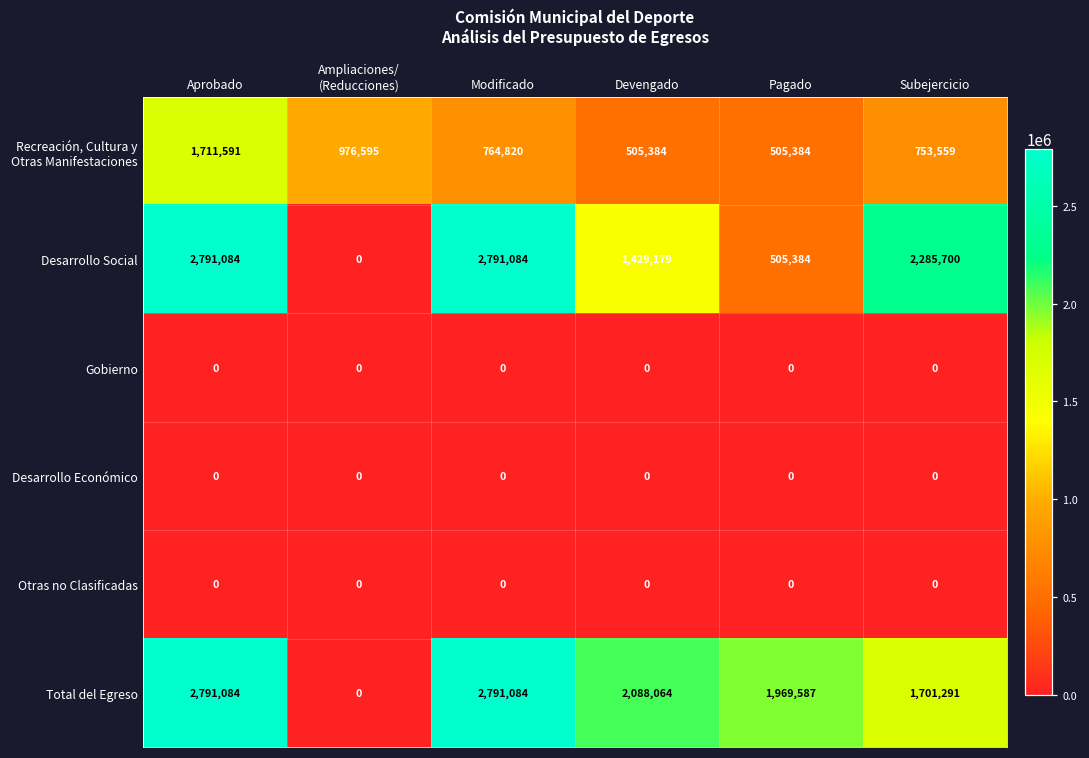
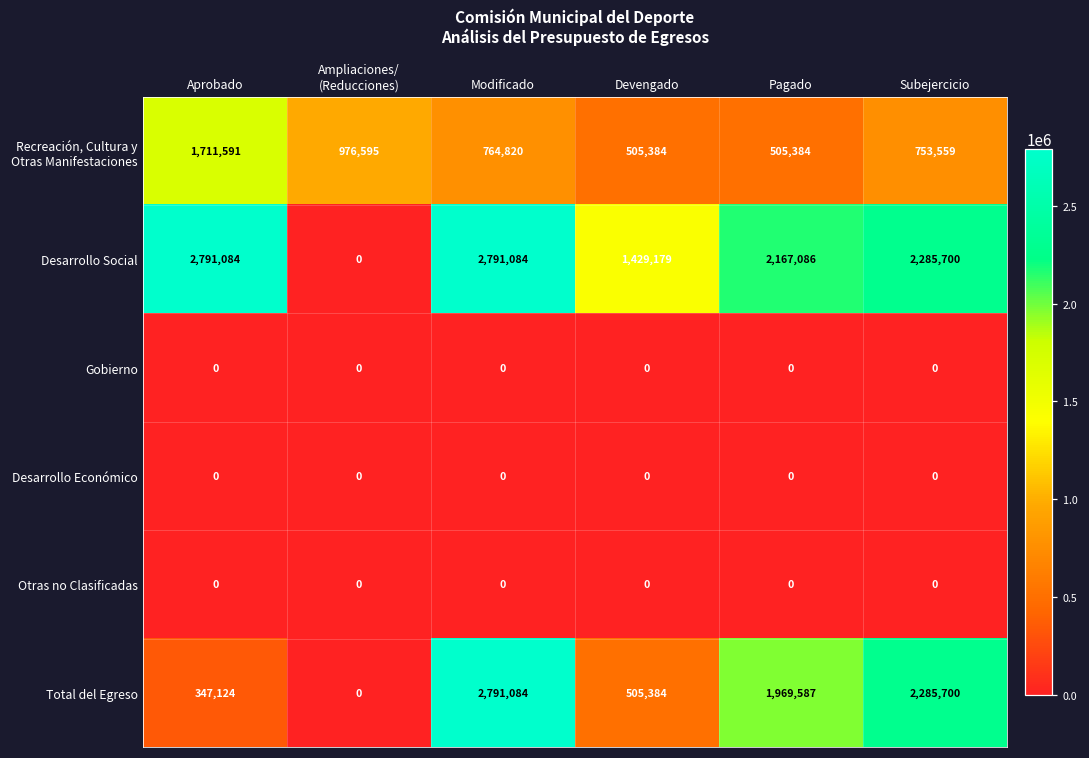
Desarrollo Social, Pagado: 505,384 -> 2,167,086
Total del Egreso, Aprobado: 2,791,084 -> 347,124
Total del Egreso, Devengado: 2,088,064 -> 505,384
Total del Egreso, Subejercicio: 1,701,291 -> 2,285,700
